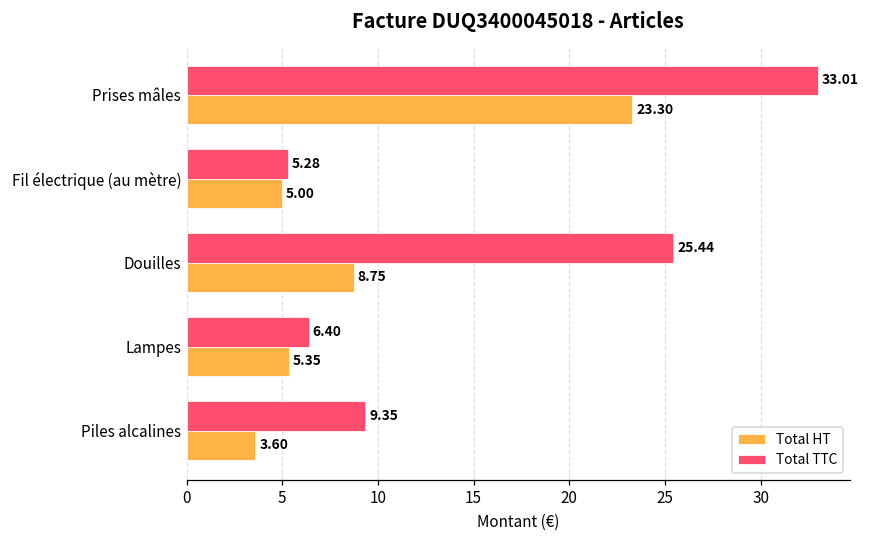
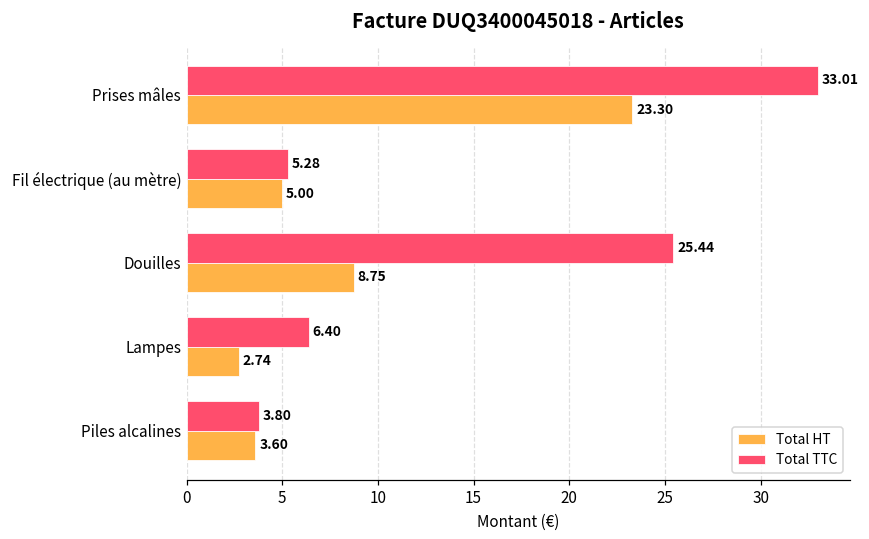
Total HT, Lampes: 5.35 -> 2.74
Total TTC, Piles alcalines: 9.35 -> 3.80
